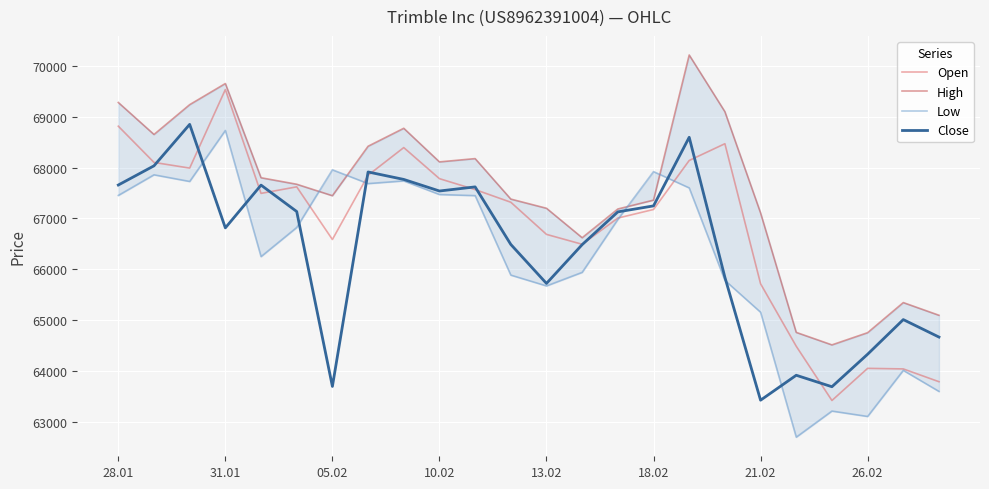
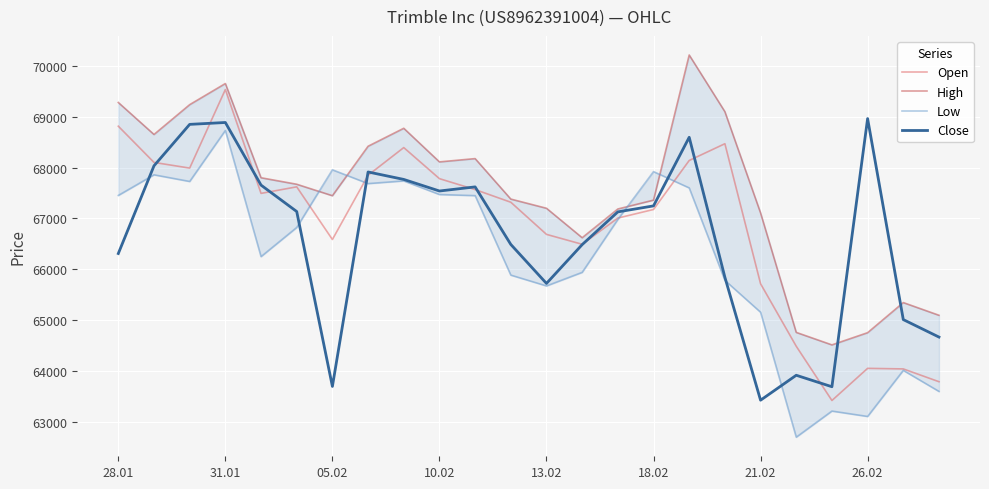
Close, 28.01: 67700 -> 66300
Close, 31.01: 66800 -> 68900
Close, 26.02: 64300 -> 69000
